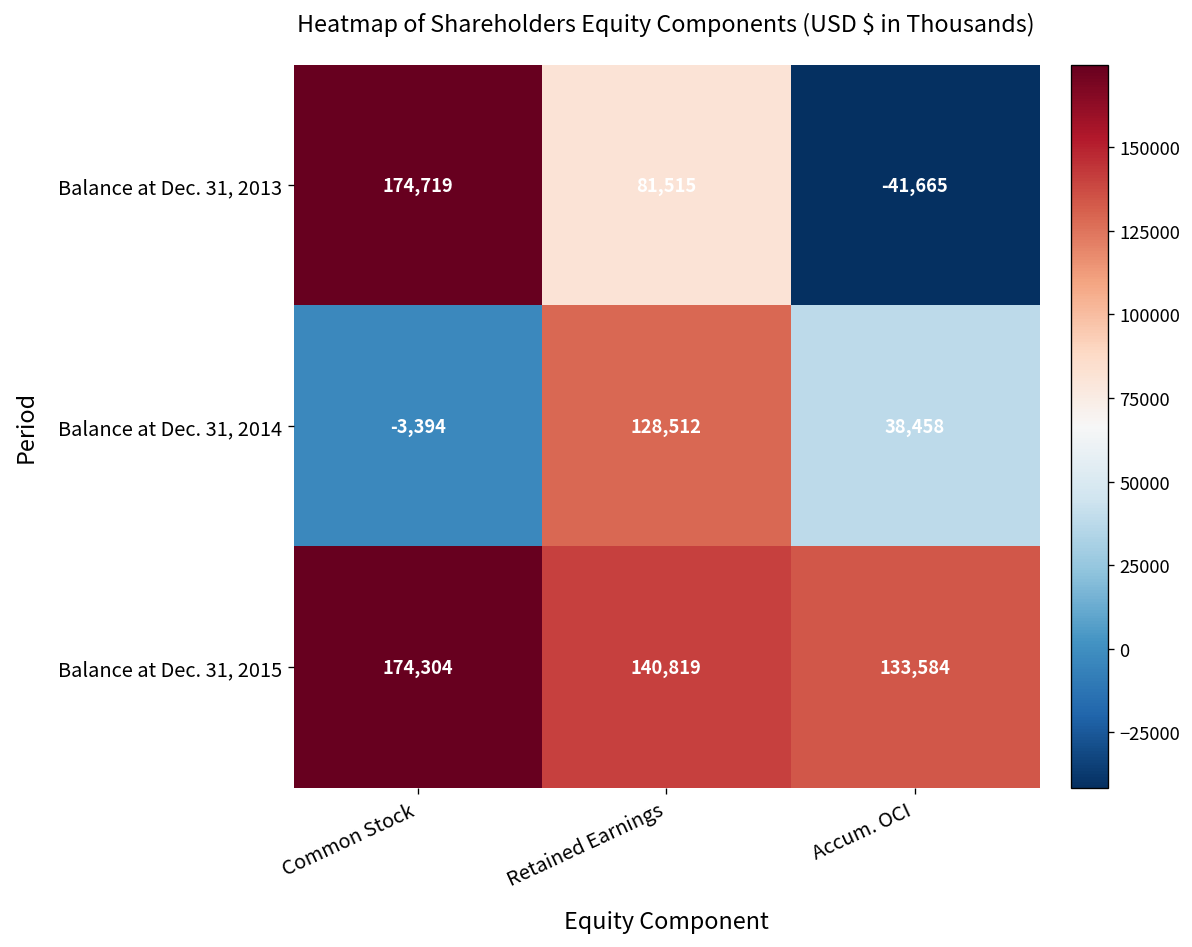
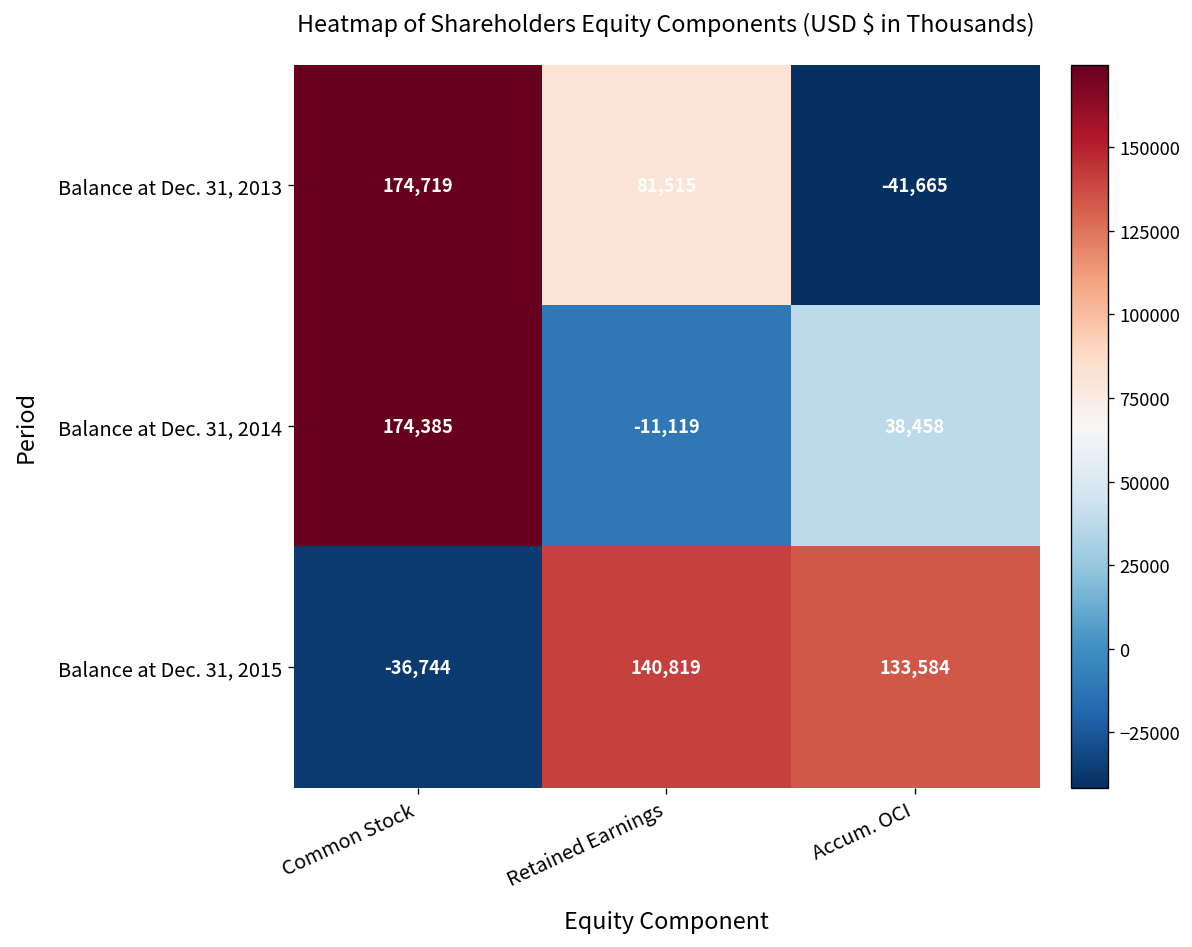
Balance at Dec. 31, 2014, Common Stock: -3,394 -> 174,385
Balance at Dec. 31, 2014, Retained Earnings: 128,512 -> -11,119
Balance at Dec. 31, 2015, Common Stock: 174,304 -> -36,744
